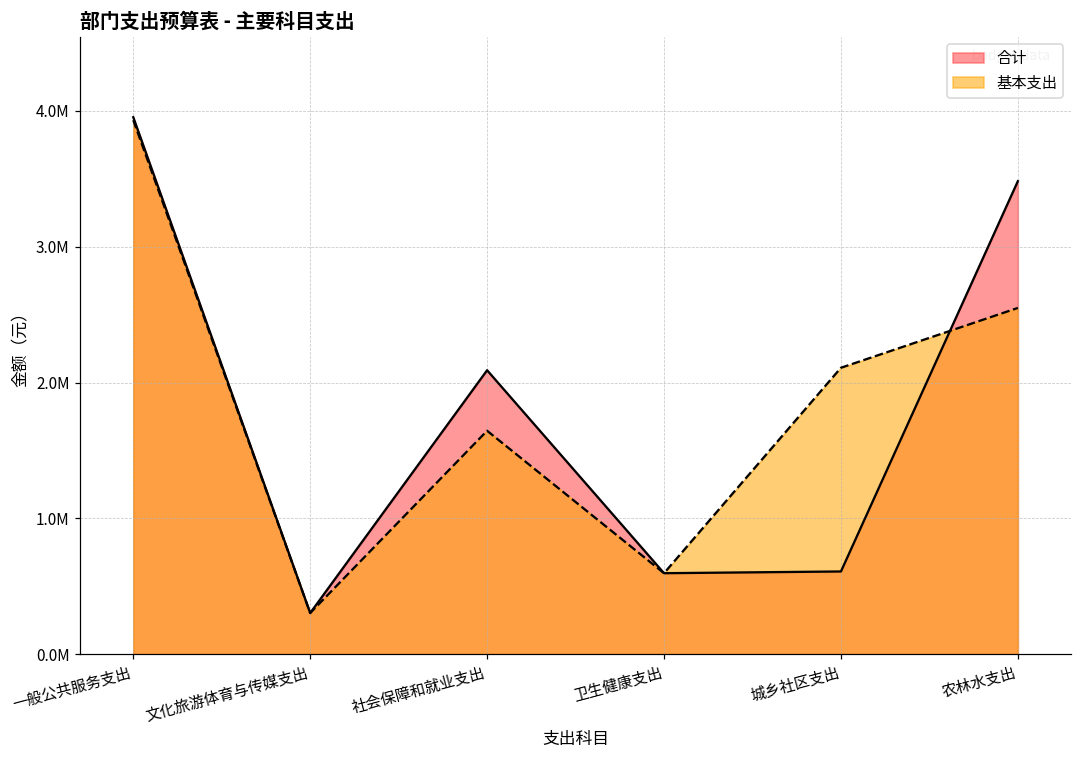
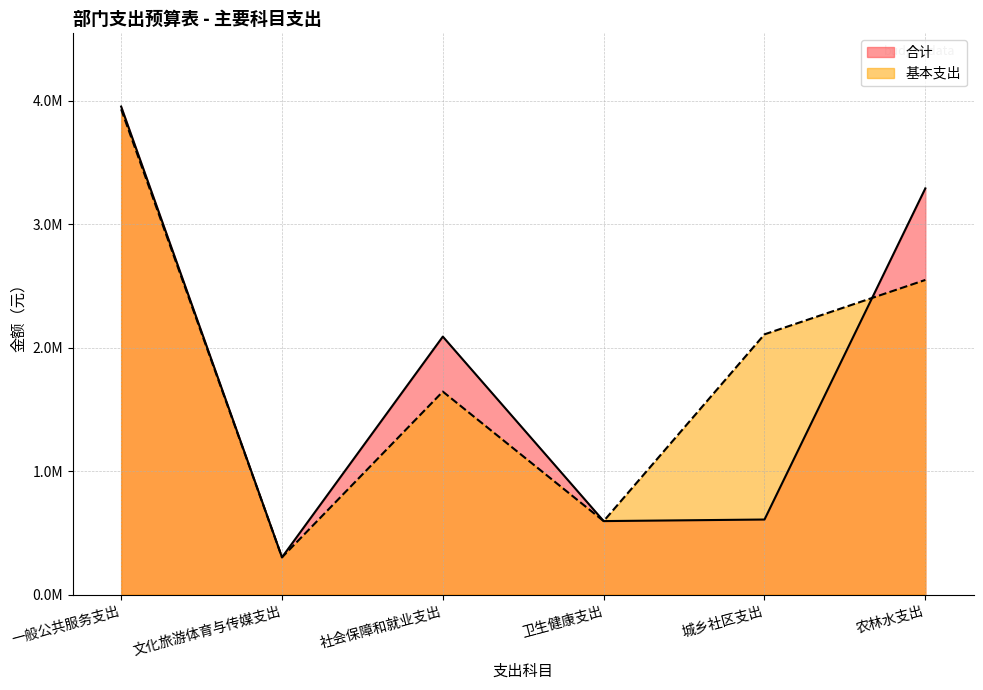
合计, 农林水支出: 3480000 -> 3290000
